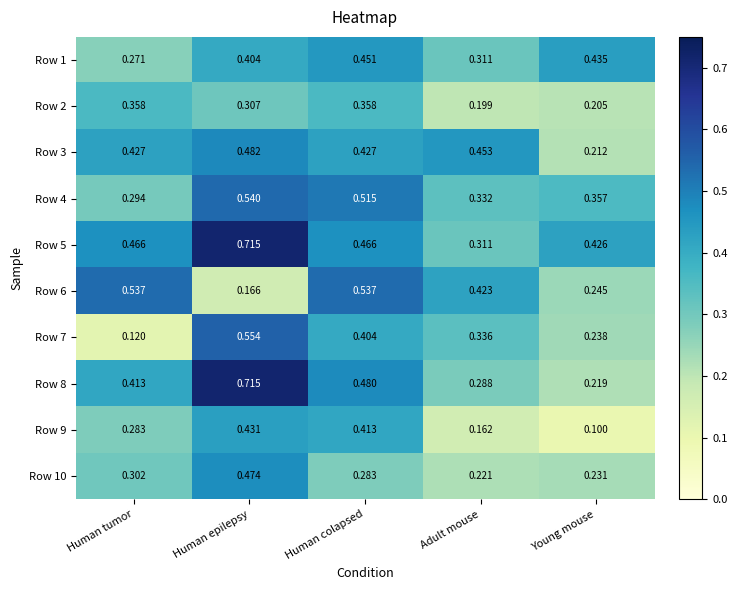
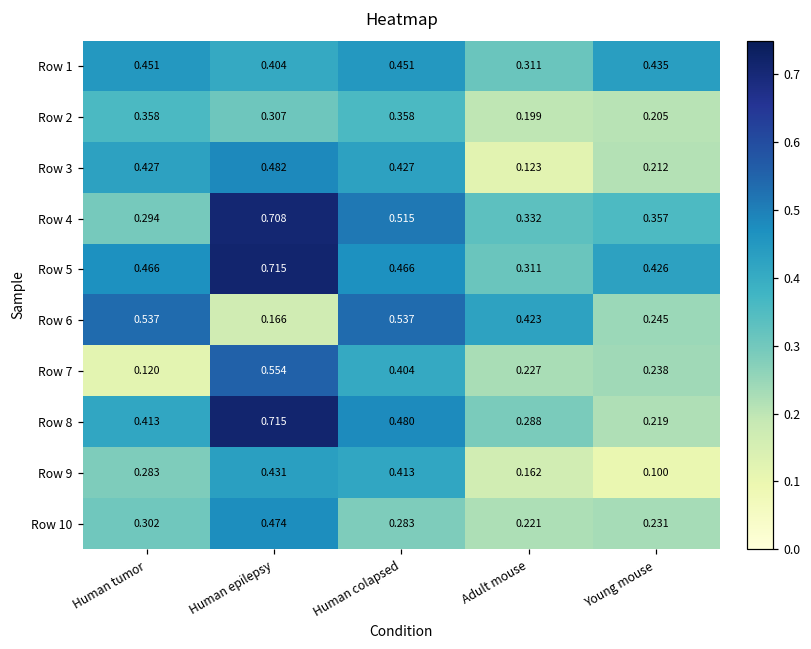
Row 1, Human tumor: 0.271 -> 0.451
Row 3, Adult mouse: 0.453 -> 0.123
Row 4, Human epilepsy: 0.540 -> 0.708
Row 7, Adult mouse: 0.336 -> 0.227
